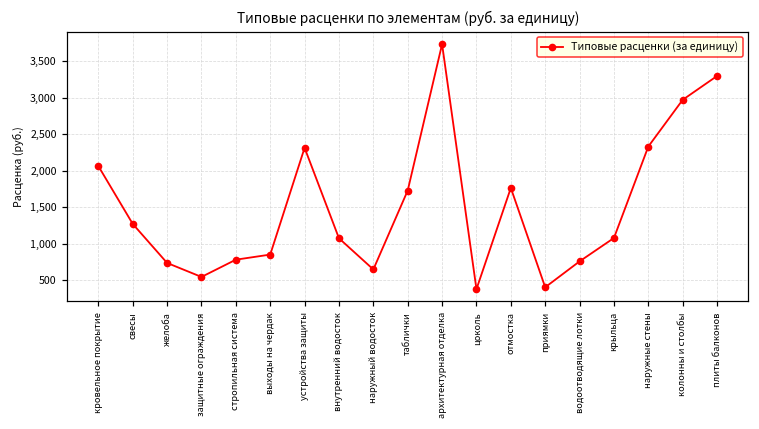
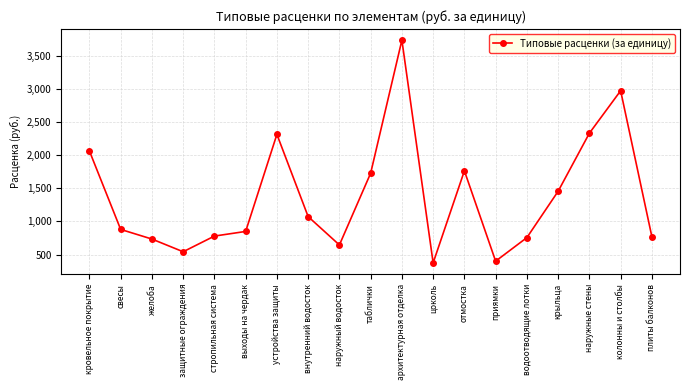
свесы: 1,300 -> 900
крыльца: 1,100 -> 1,500
плиты балконов: 3,300 -> 800
